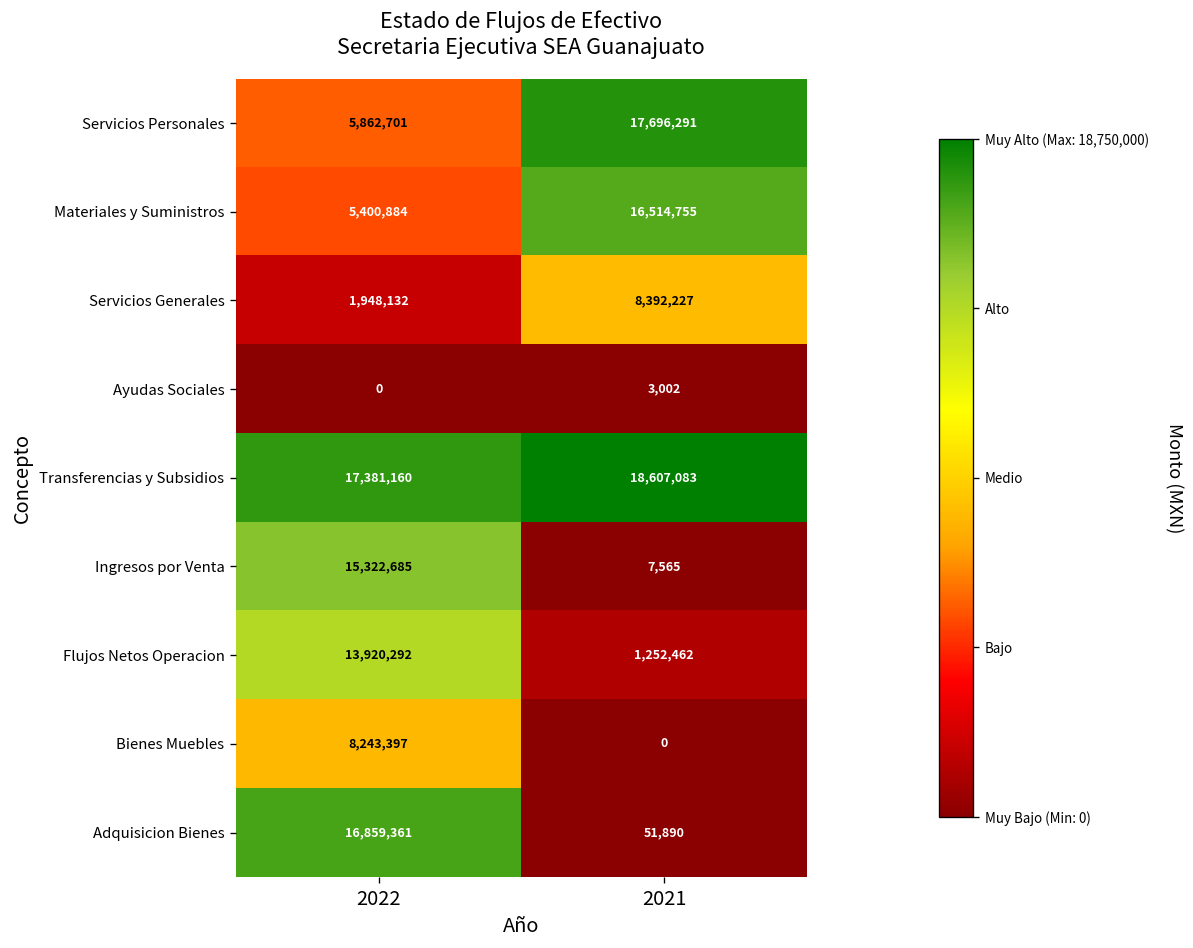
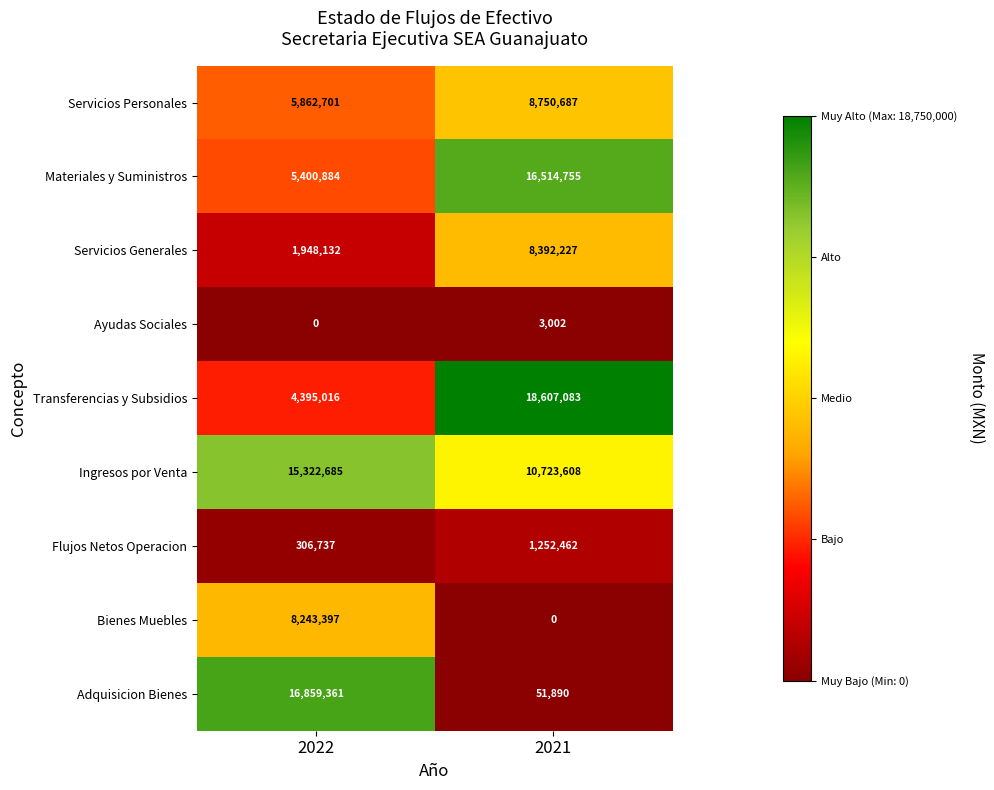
Servicios Personales, 2021: 17,696,291 -> 8,750,687
Transferencias y Subsidios, 2022: 17,381,160 -> 4,395,016
Ingresos por Venta, 2021: 7,565 -> 10,723,608
Flujos Netos Operacion, 2022: 13,920,292 -> 306,737
